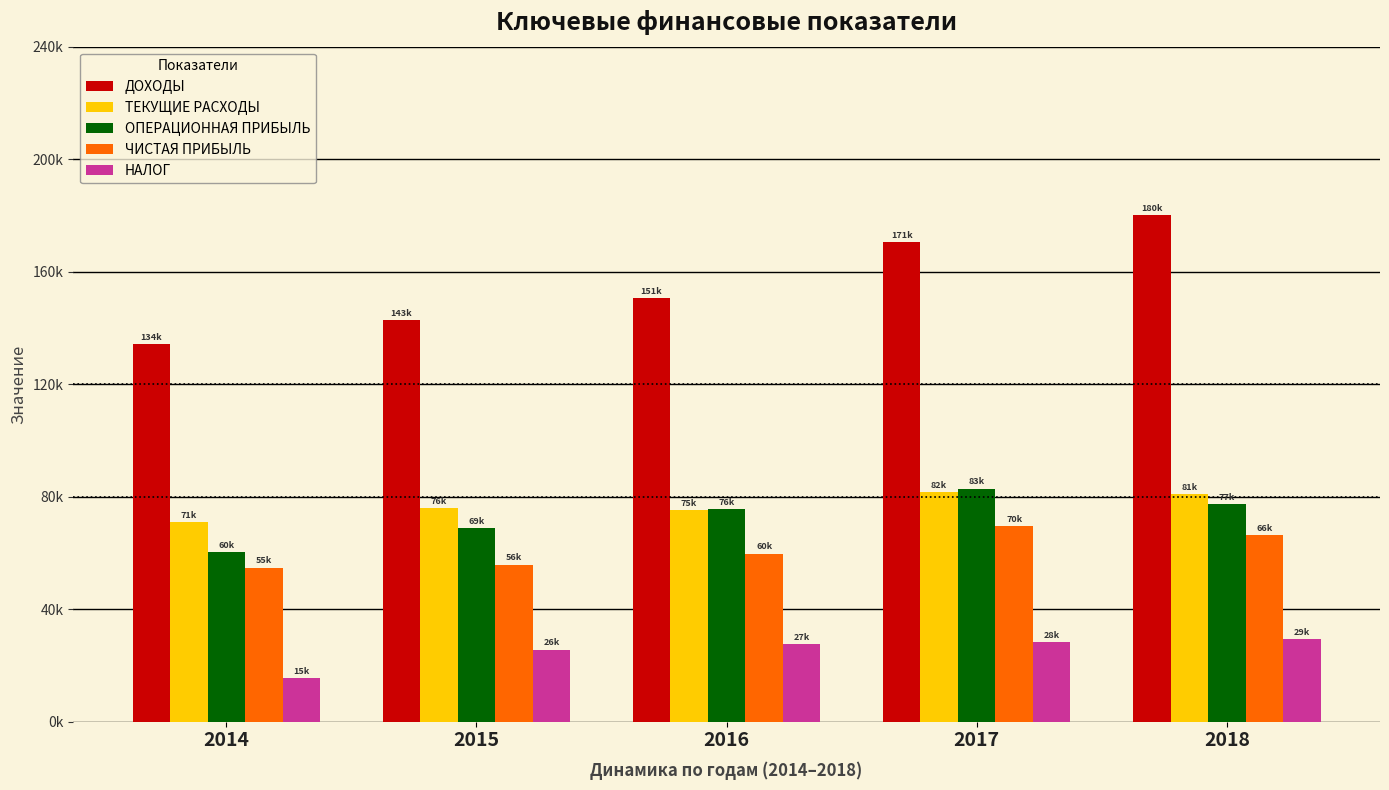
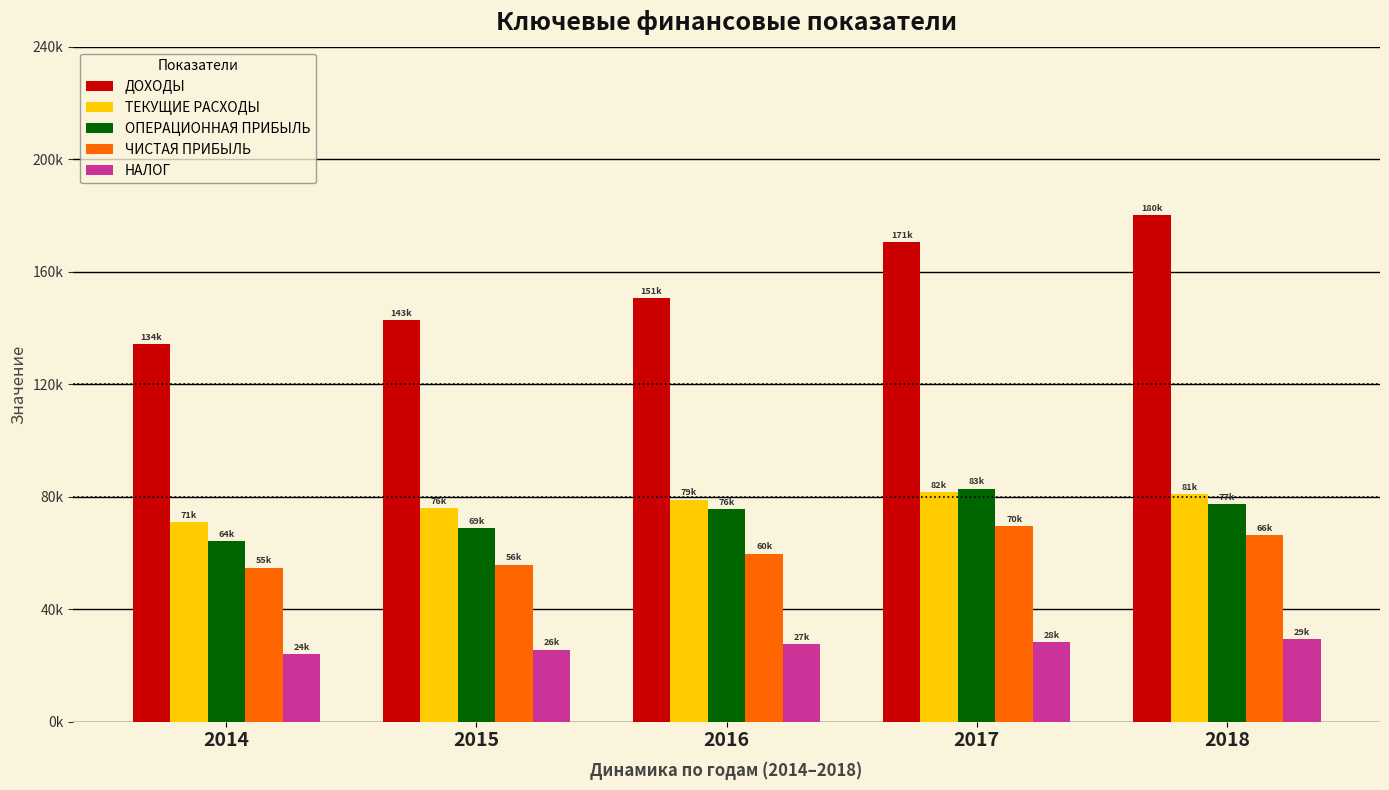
ОПЕРАЦИОННАЯ ПРИБЫЛЬ, 2014: 60k -> 64k
НАЛОГ, 2014: 15k -> 24k
ТЕКУЩИЕ РАСХОДЫ, 2016: 75k -> 79k
